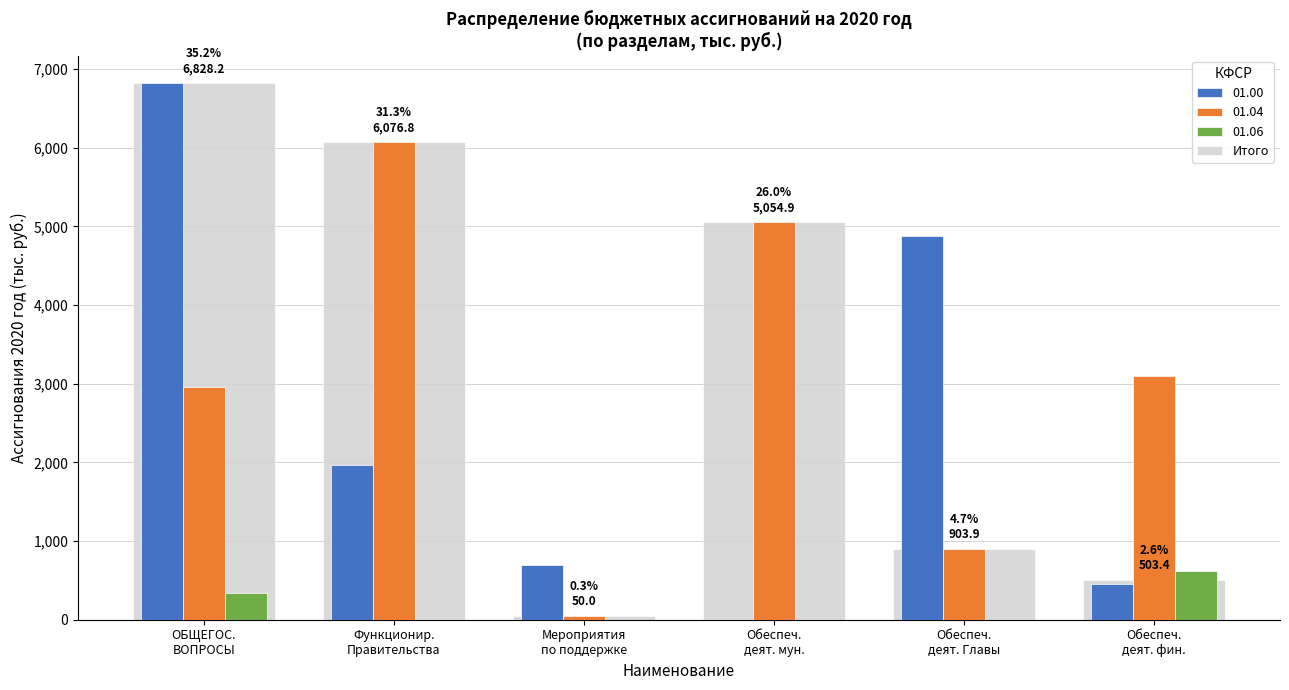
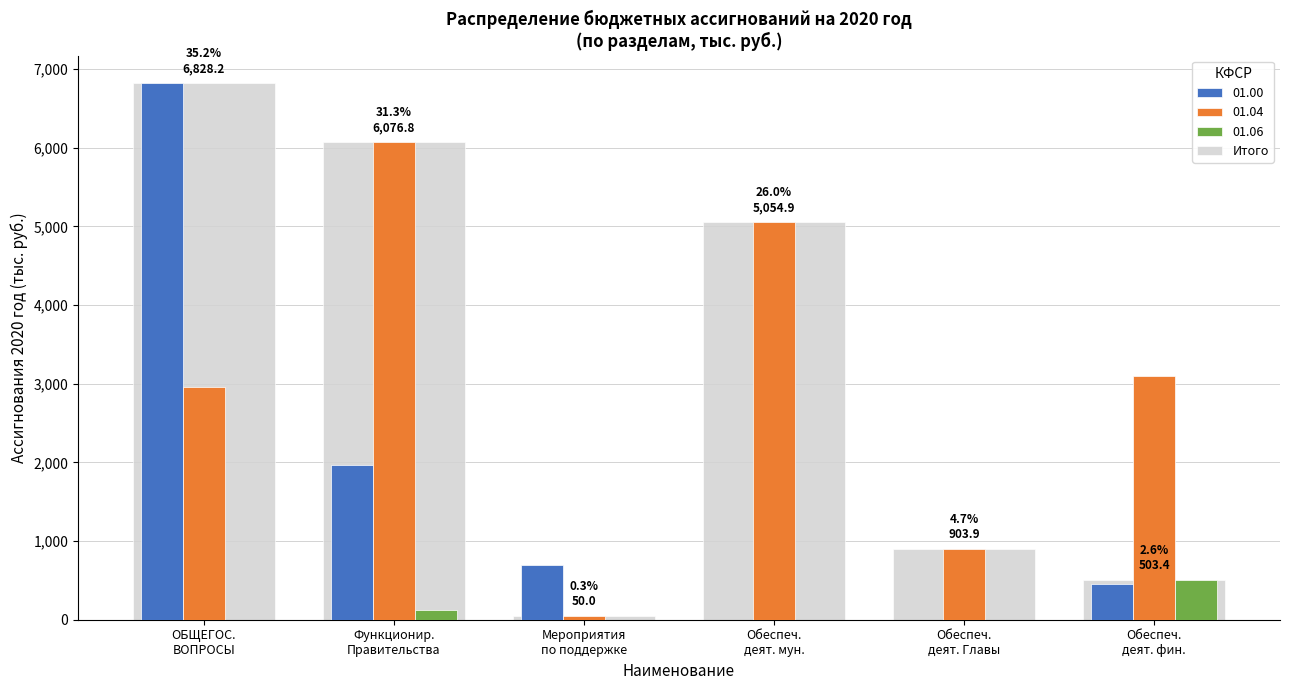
01.06, ОБЩЕГОС. ВОПРОСЫ: 300 -> 0
01.06, Функционир. Правительства: 0 -> 100
01.00, Обеспеч. деят. Главы: 4,900 -> 0
01.06, Обеспеч. деят. фин.: 600 -> 500
